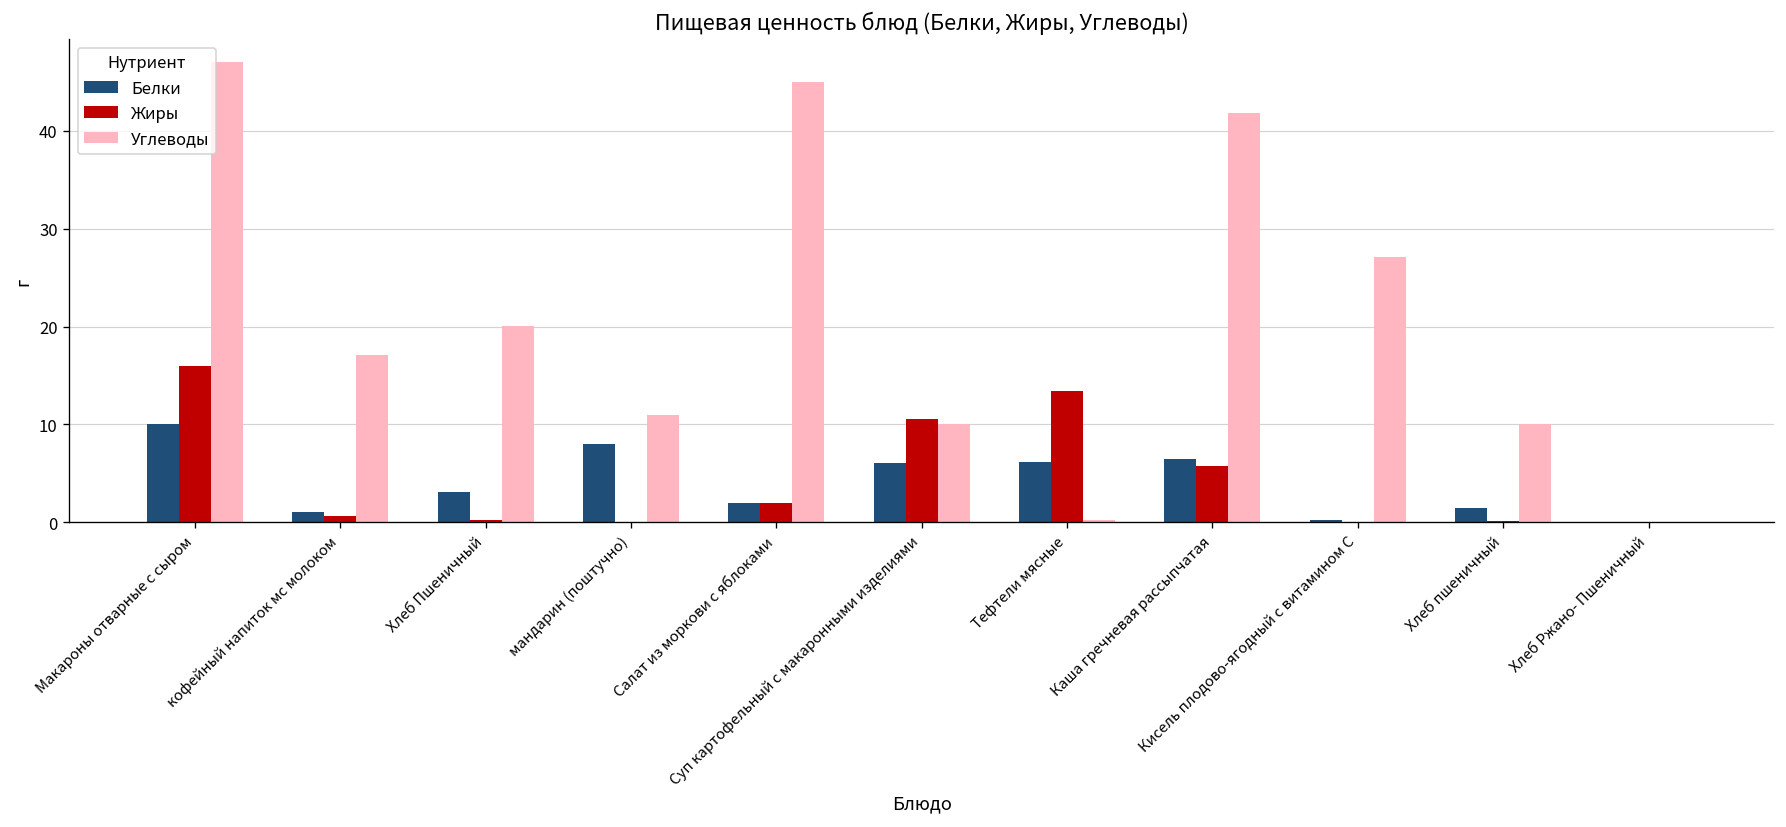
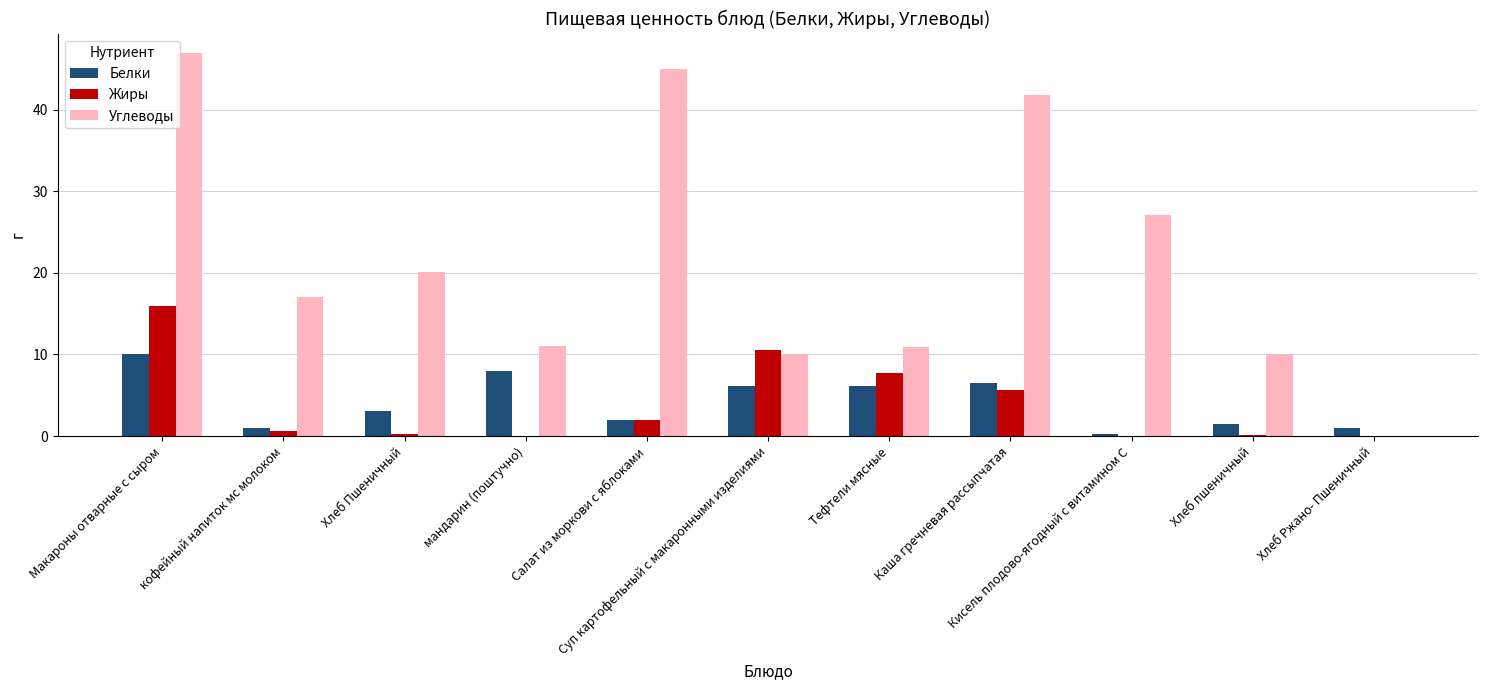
Жиры, Тефтели мясные: 13 -> 8
Углеводы, Тефтели мясные: 0 -> 11
Белки, Хлеб Ржано- Пшеничный: 0 -> 1
